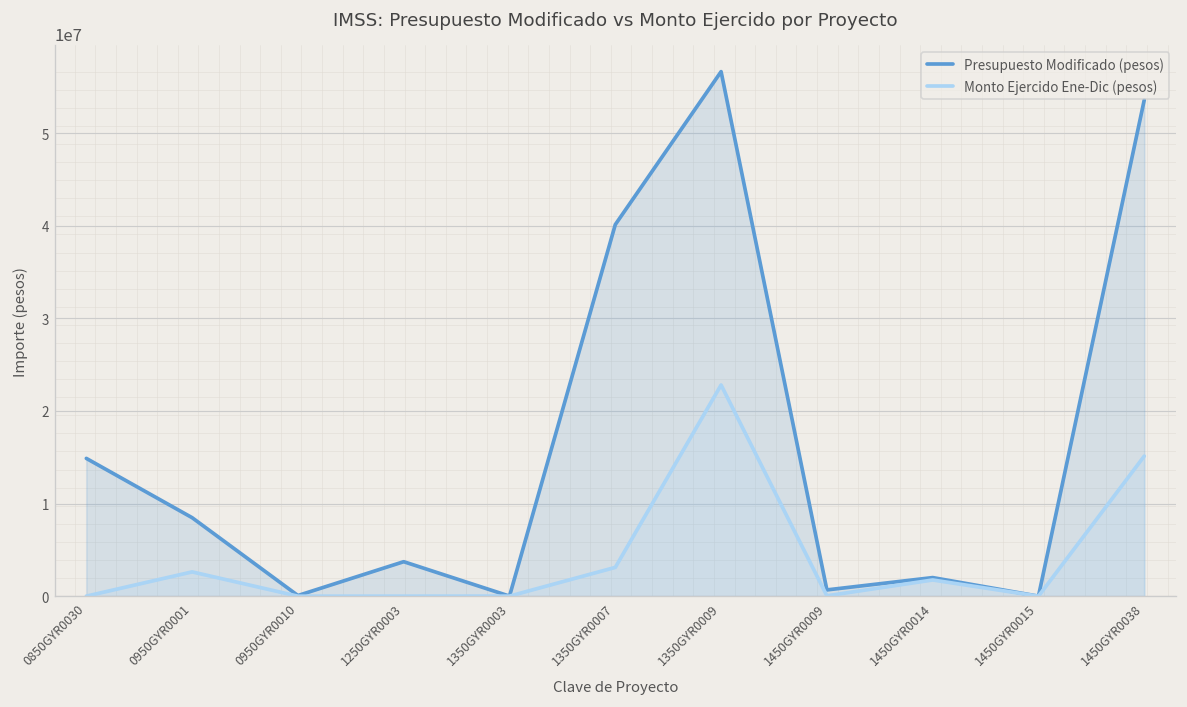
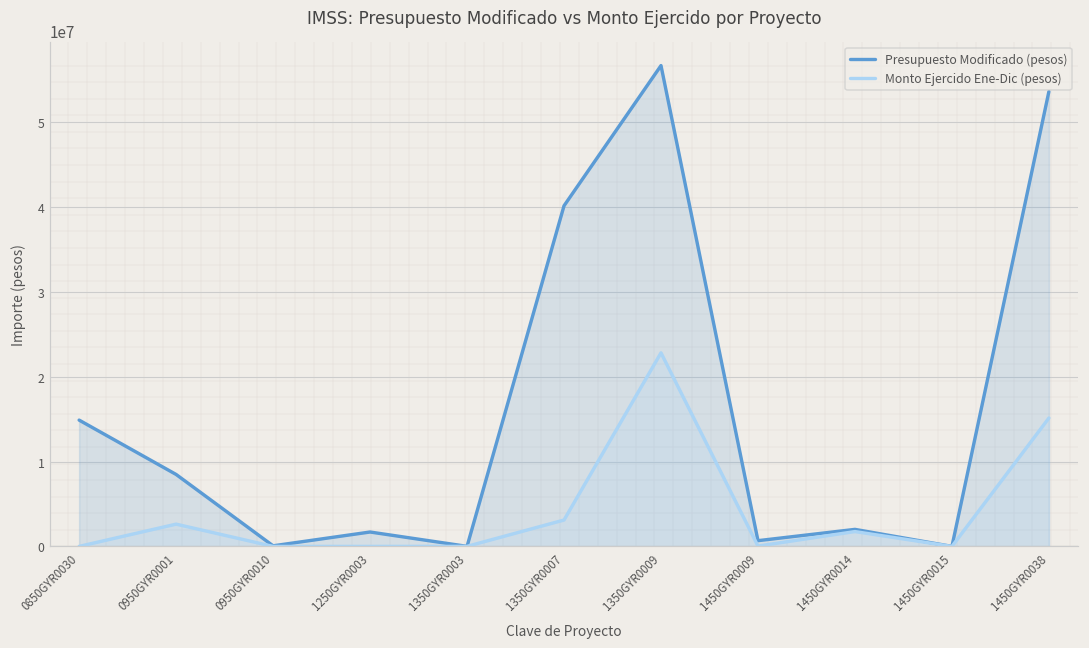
Presupuesto Modificado (pesos), 1250GYR0003: 4000000 -> 2000000
